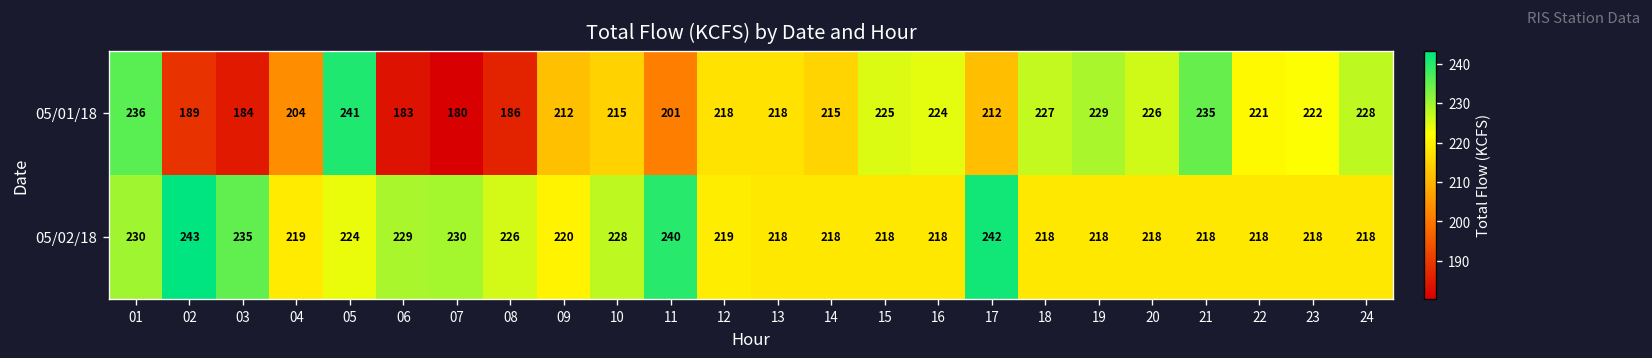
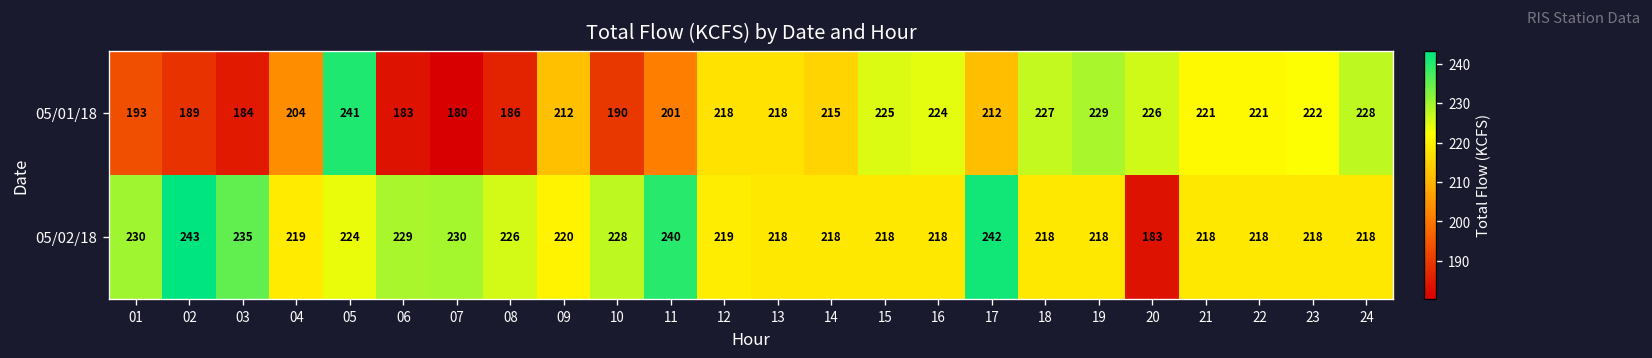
05/01/18, 01: 236 -> 193
05/01/18, 10: 215 -> 190
05/01/18, 21: 235 -> 221
05/02/18, 20: 218 -> 183
